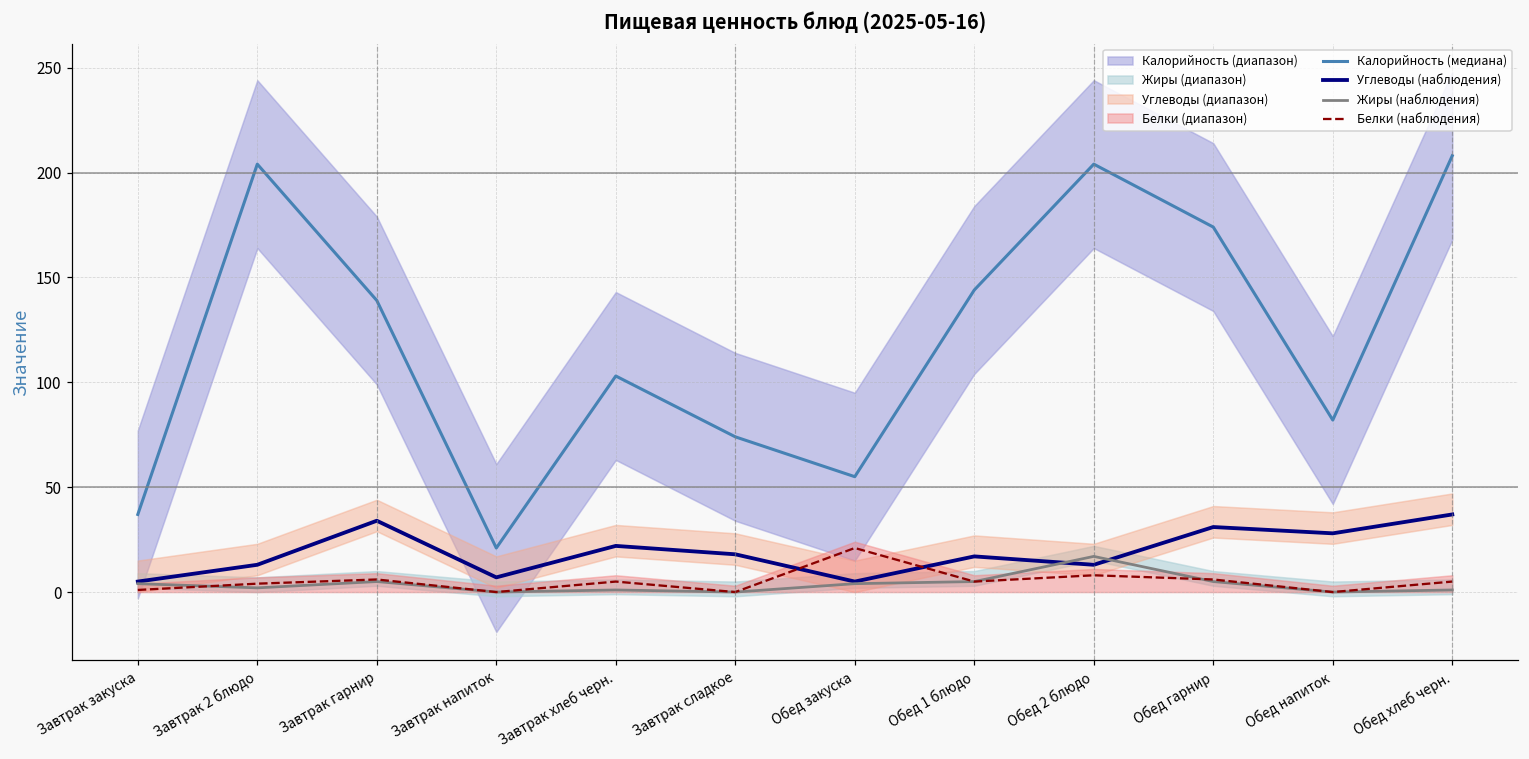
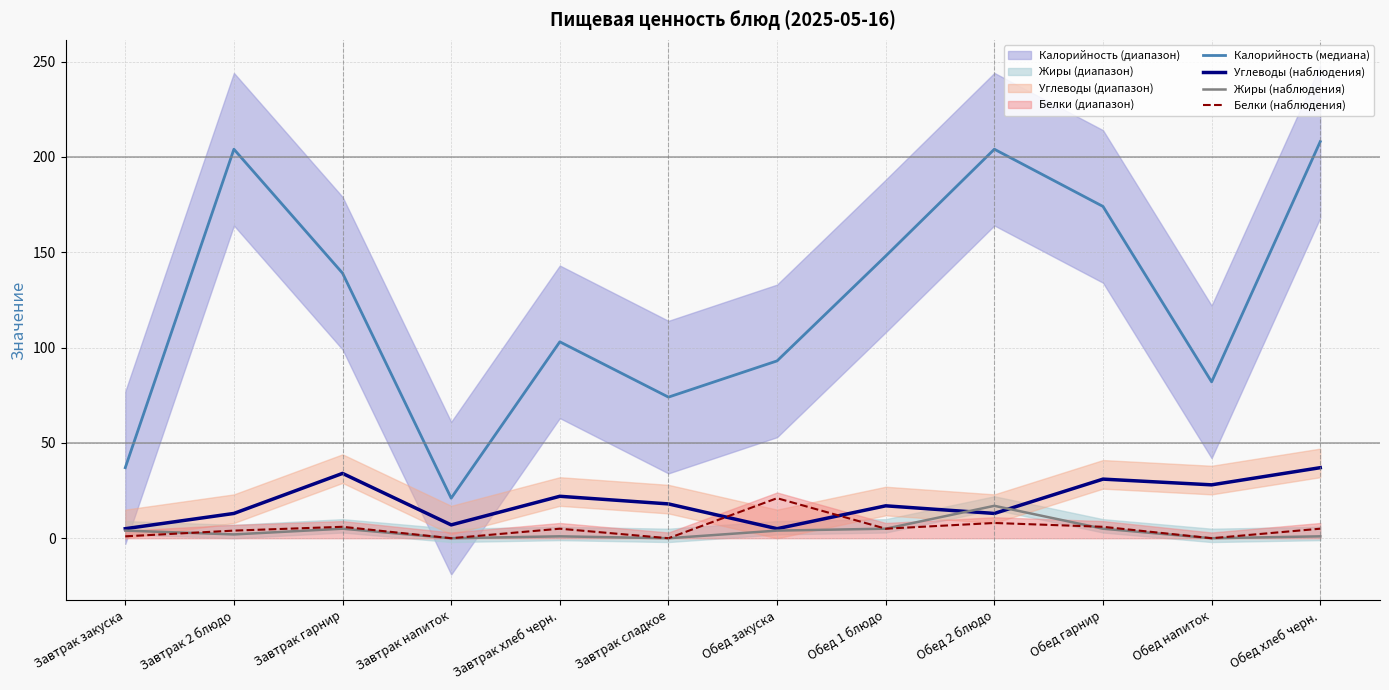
Калорийность (медиана), Обед закуска: 55 -> 93
Калорийность (медиана), Обед 1 блюдо: 144 -> 148
